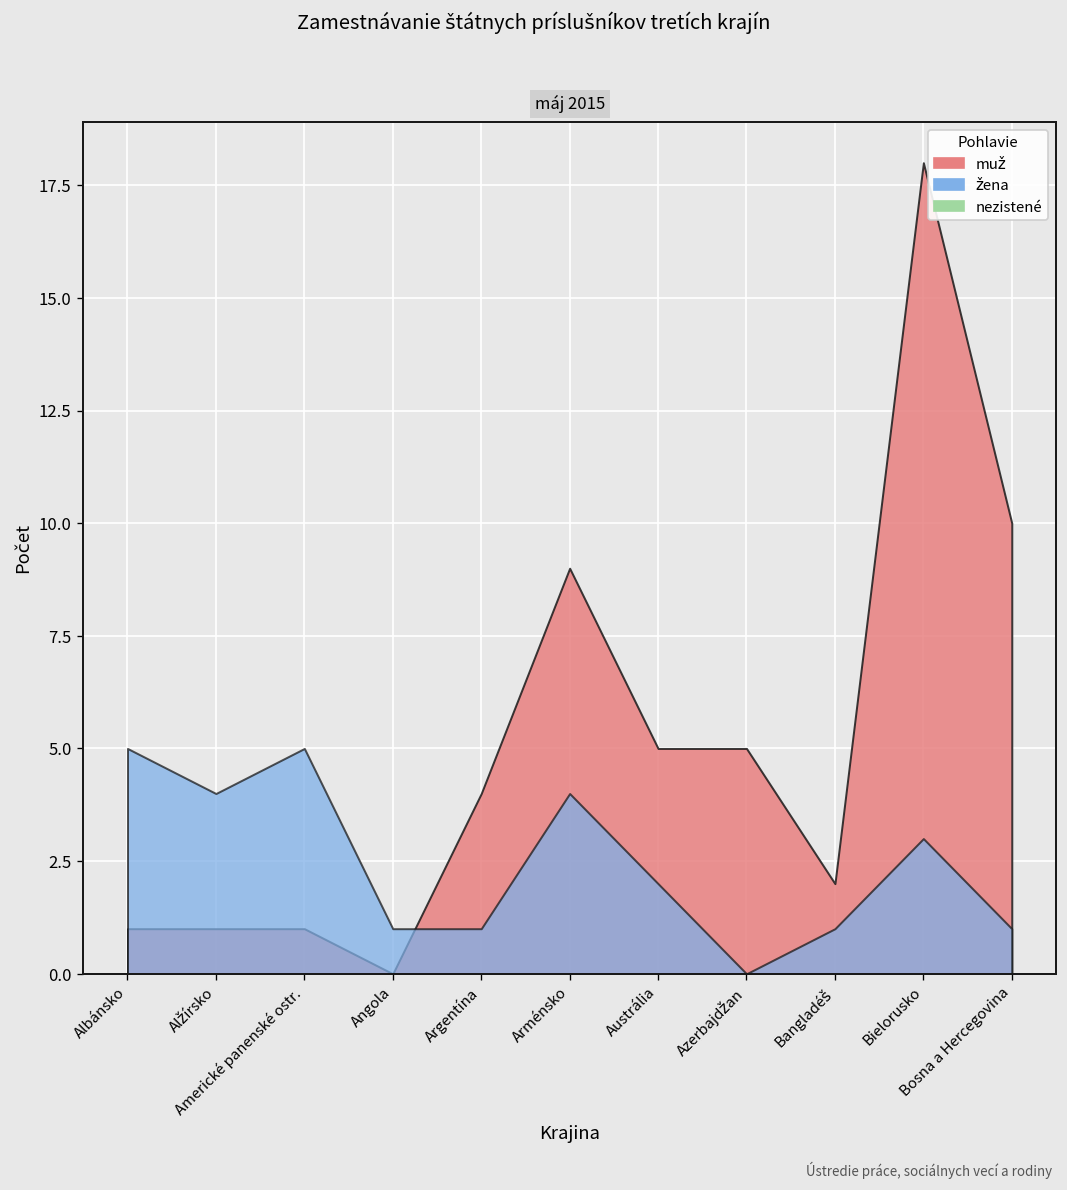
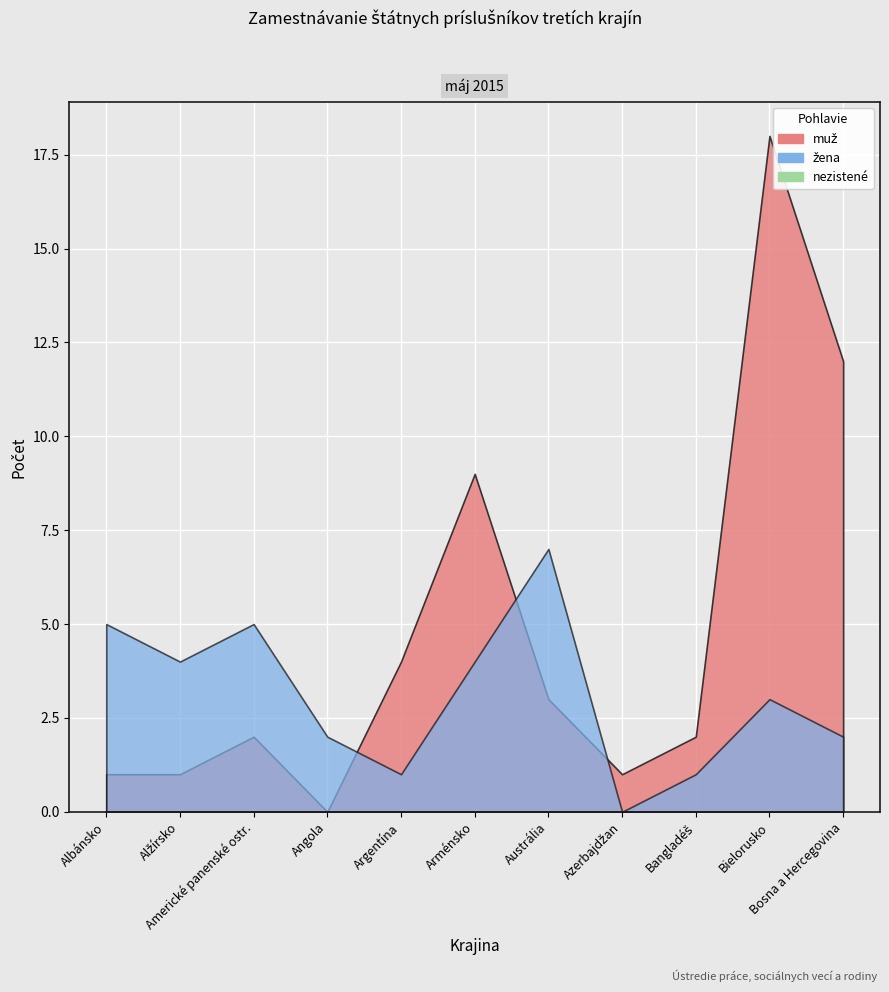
muž, Americké panenské ostr.: 1 -> 2
žena, Angola: 1 -> 2
muž, Austrália: 5 -> 3
žena, Austrália: 2 -> 7
muž, Azerbajdžan: 5 -> 1
muž, Bosna a Hercegovina: 10 -> 12
žena, Bosna a Hercegovina: 1 -> 2
